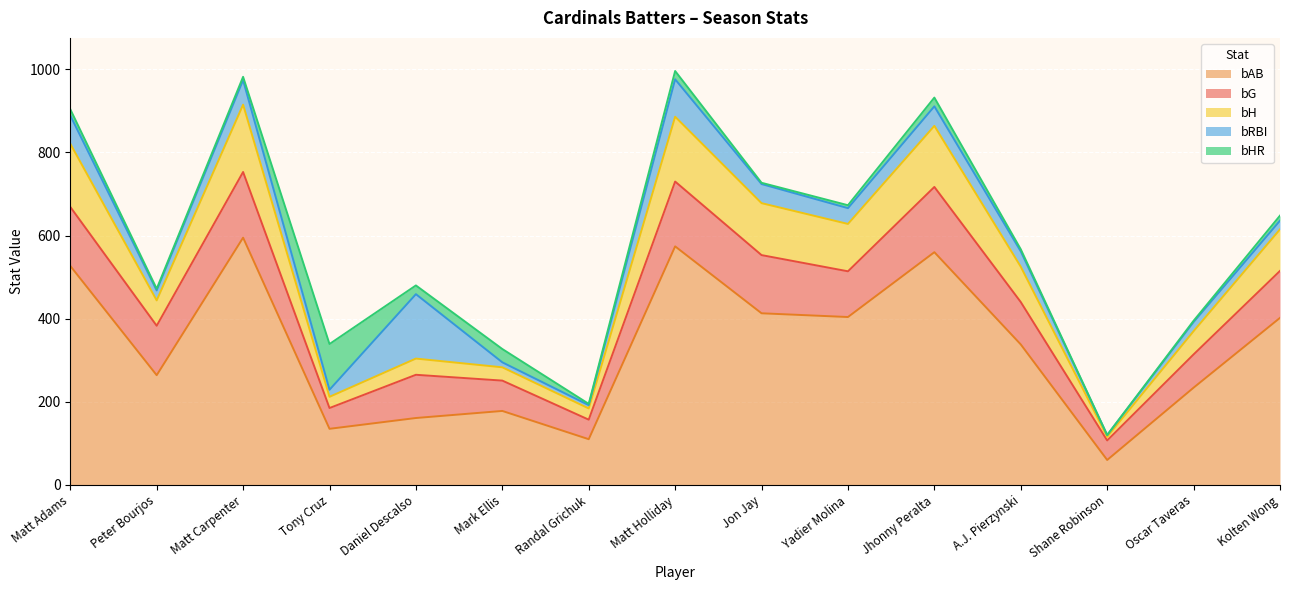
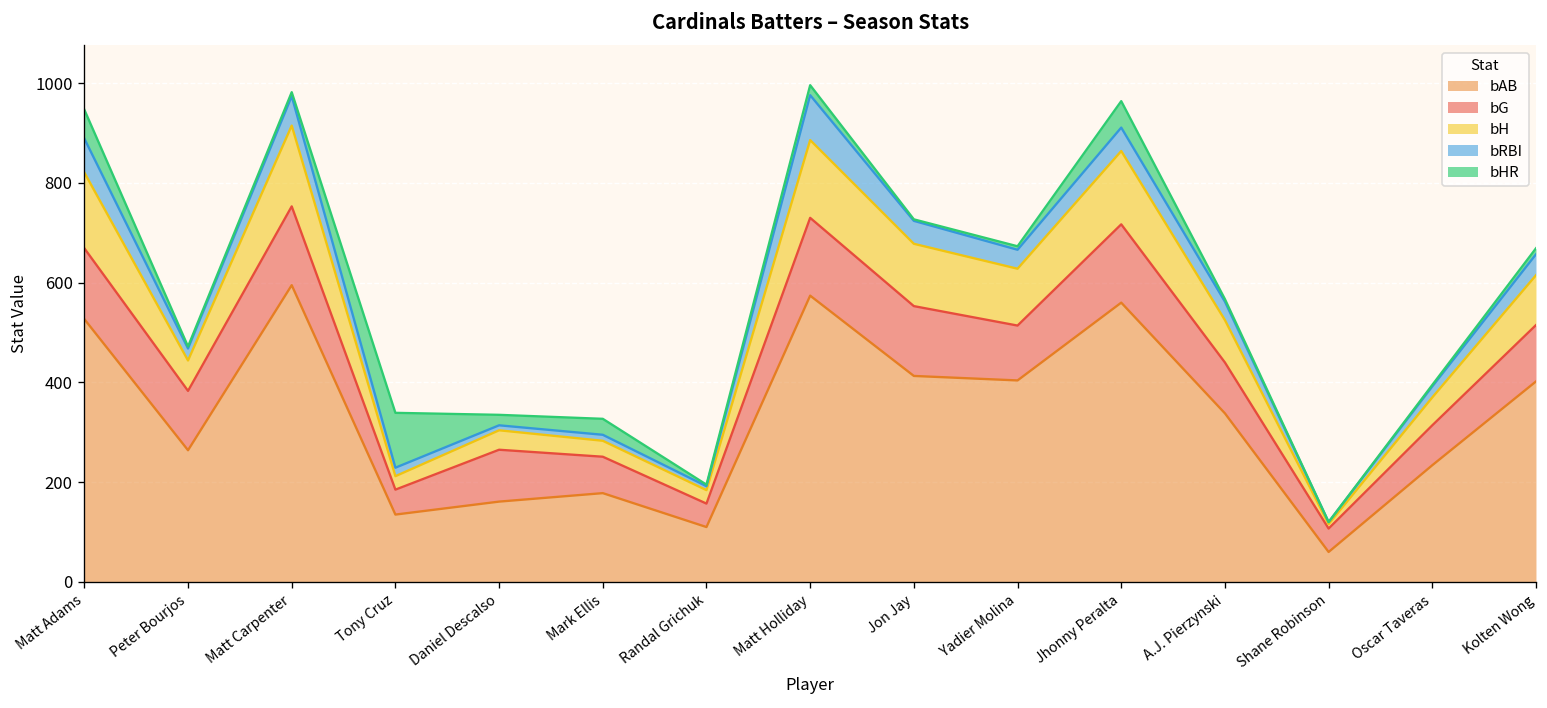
bHR, Matt Adams: 20 -> 60
bRBI, Daniel Descalso: 160 -> 10
bHR, Jhonny Peralta: 20 -> 50
bRBI, Kolten Wong: 20 -> 40
